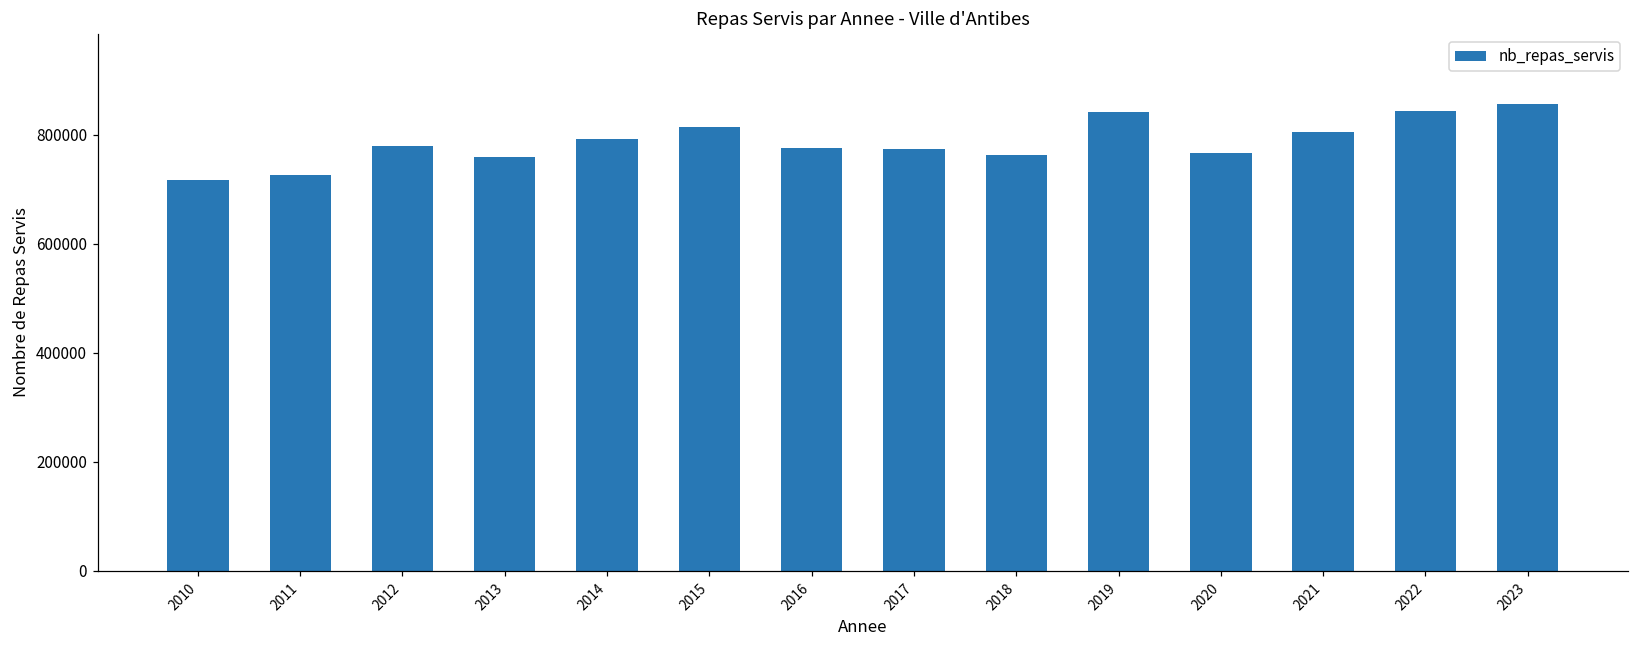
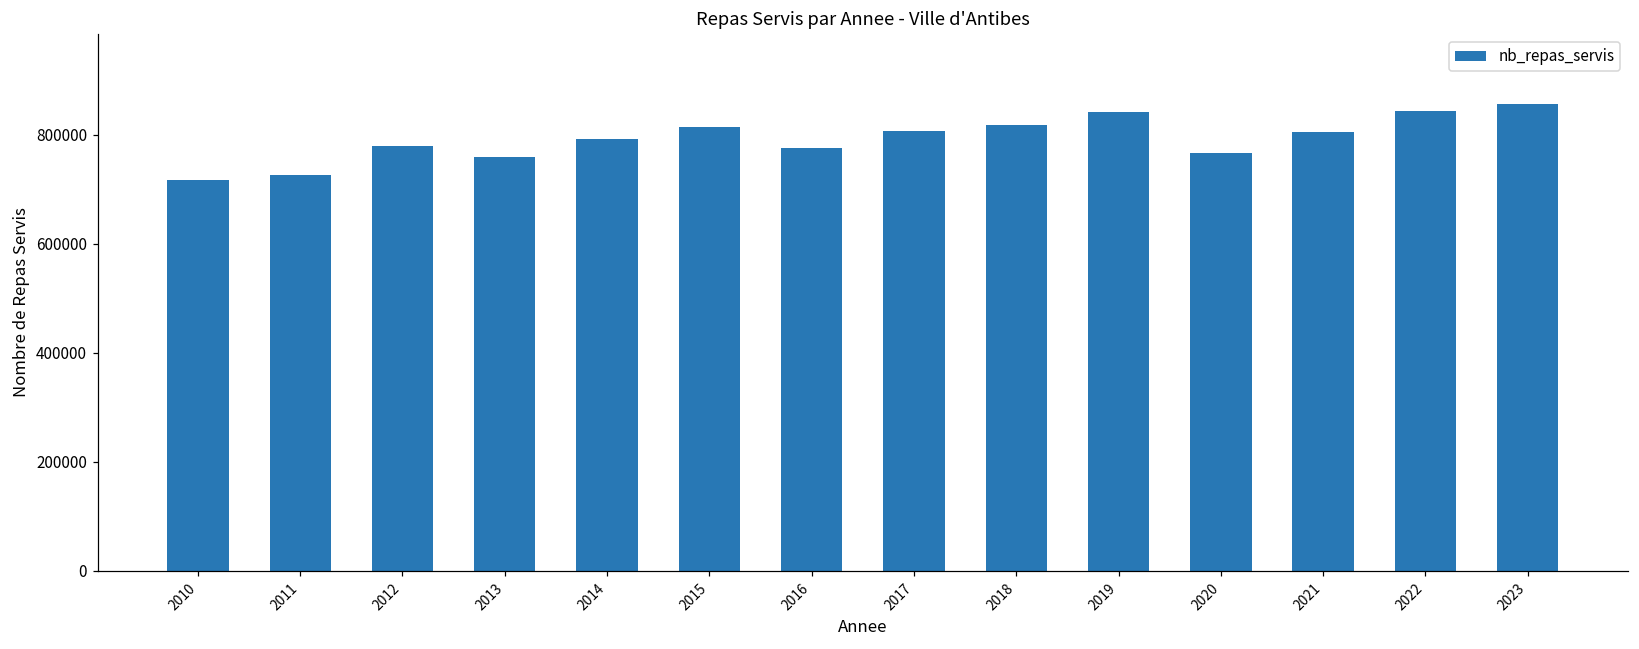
2017: 770000 -> 810000
2018: 760000 -> 820000
